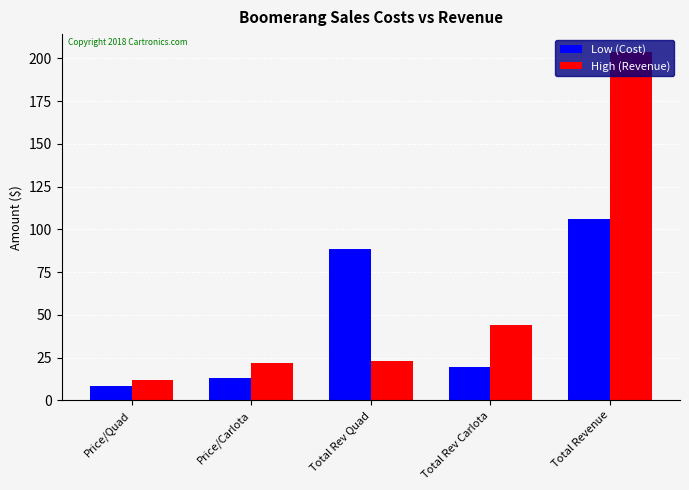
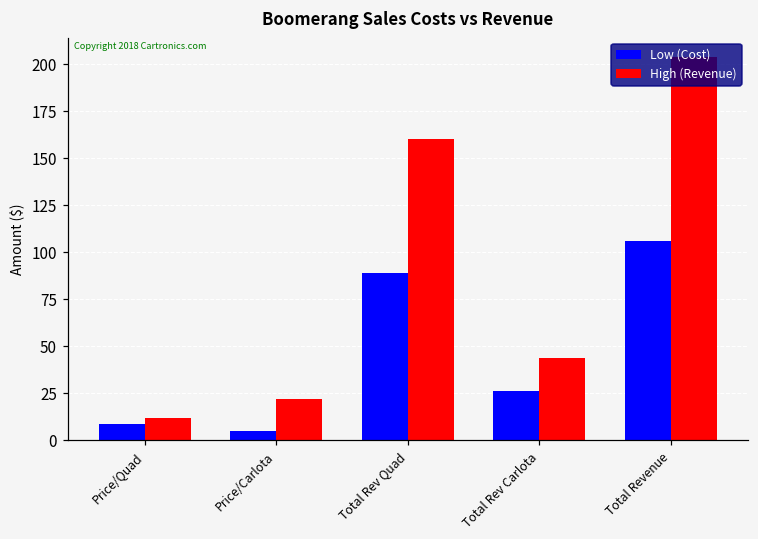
Low (Cost), Price/Carlota: 13 -> 5
High (Revenue), Total Rev Quad: 23 -> 160
Low (Cost), Total Rev Carlota: 19 -> 26
